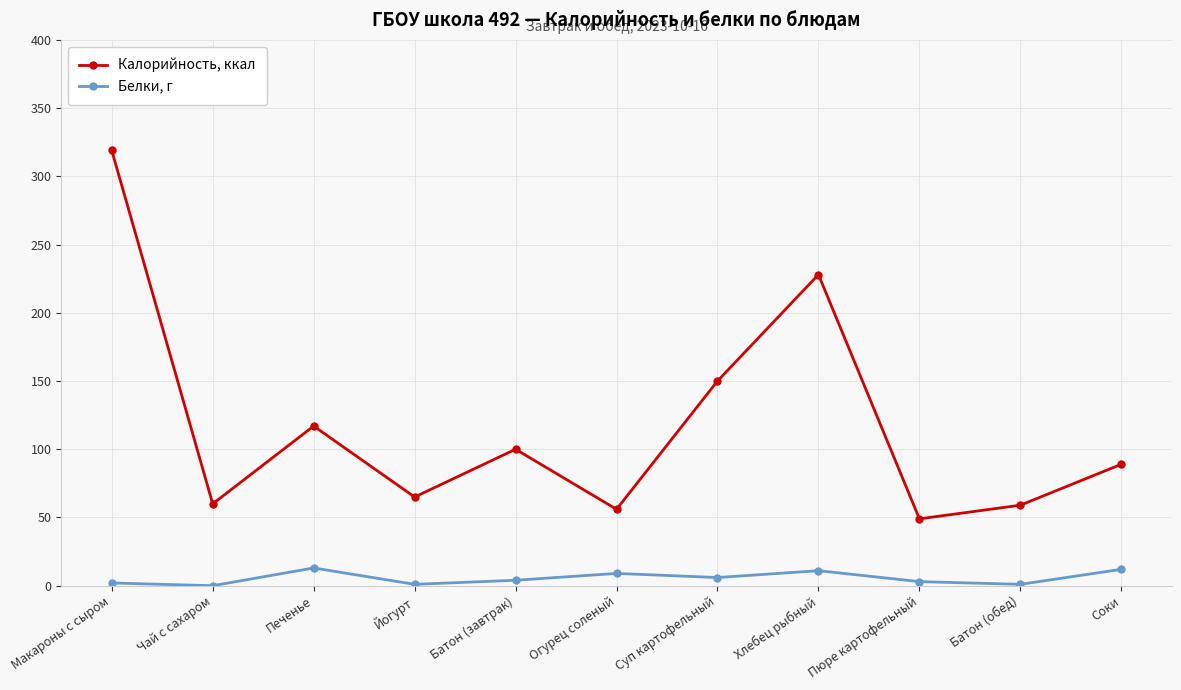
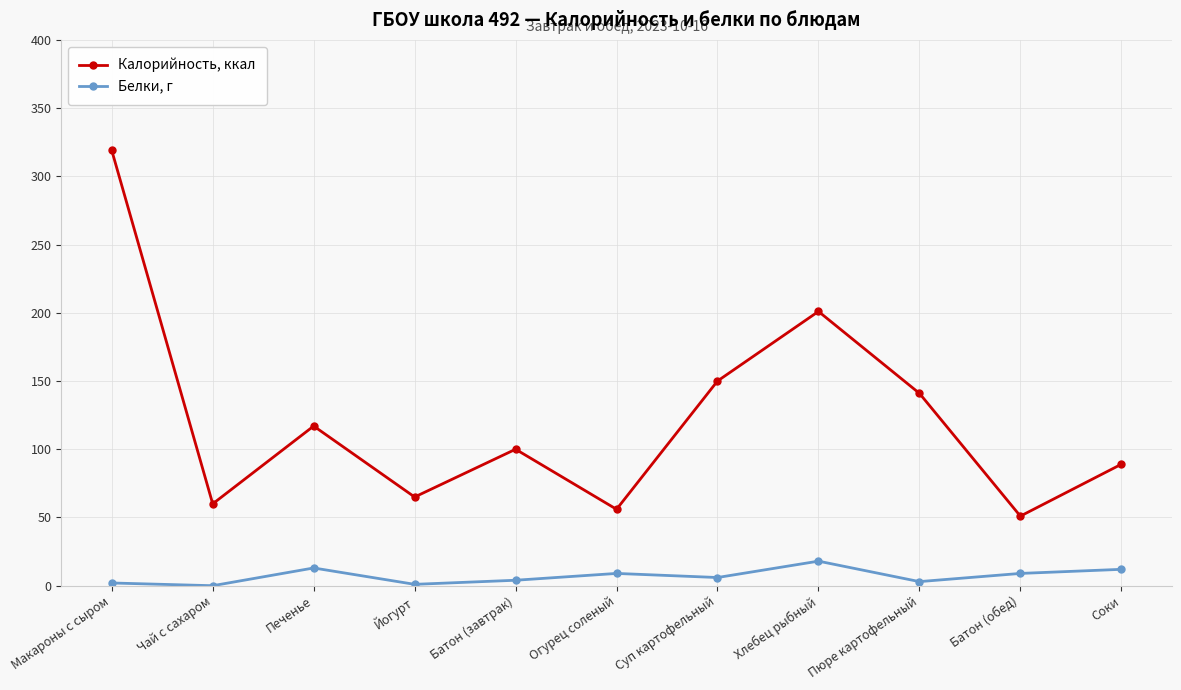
Калорийность, ккал, Хлебец рыбный: 228 -> 201
Белки, г, Хлебец рыбный: 11 -> 18
Калорийность, ккал, Пюре картофельный: 49 -> 141
Калорийность, ккал, Батон (обед): 59 -> 51
Белки, г, Батон (обед): 1 -> 9
